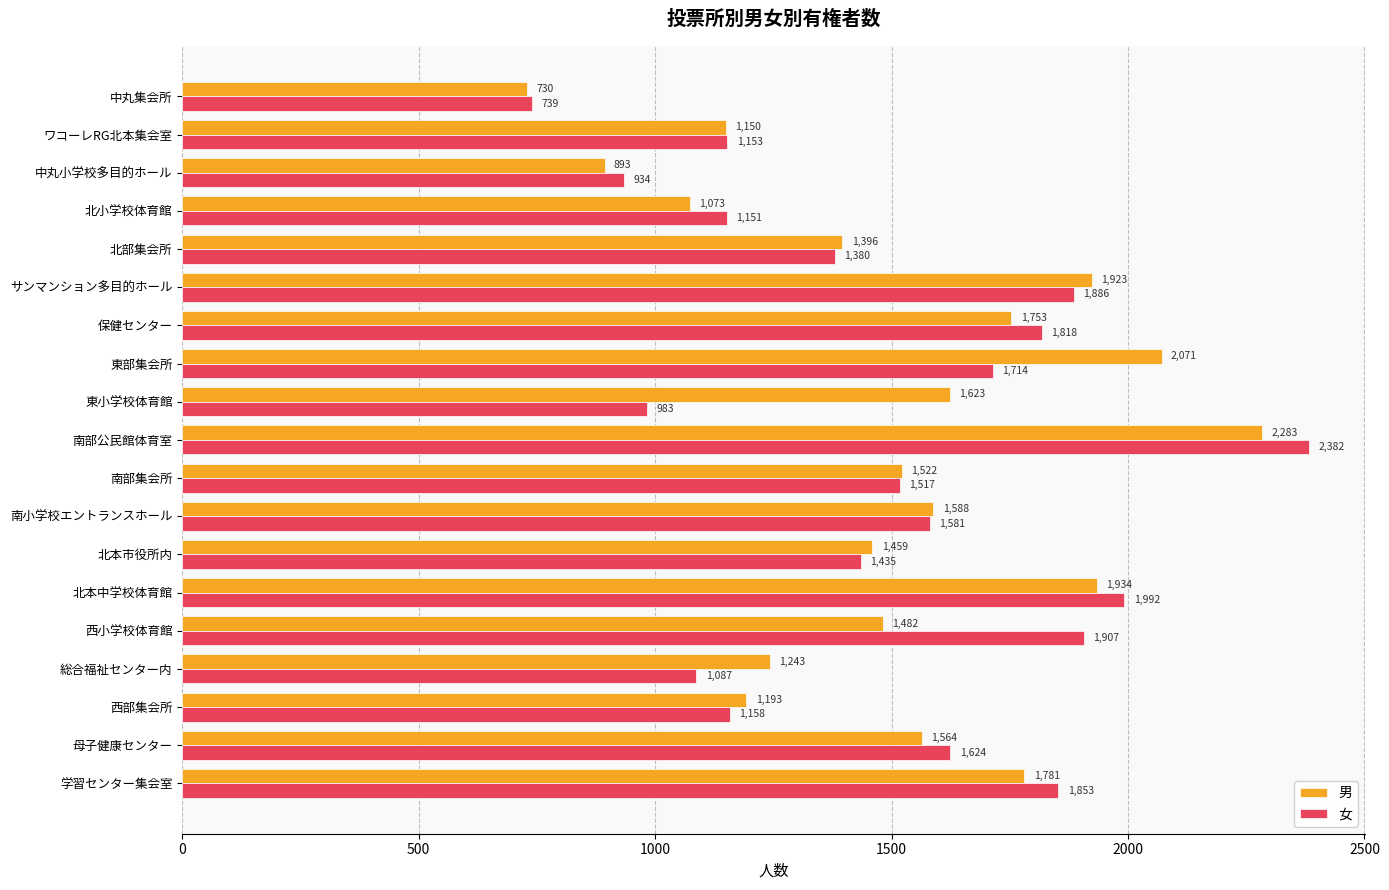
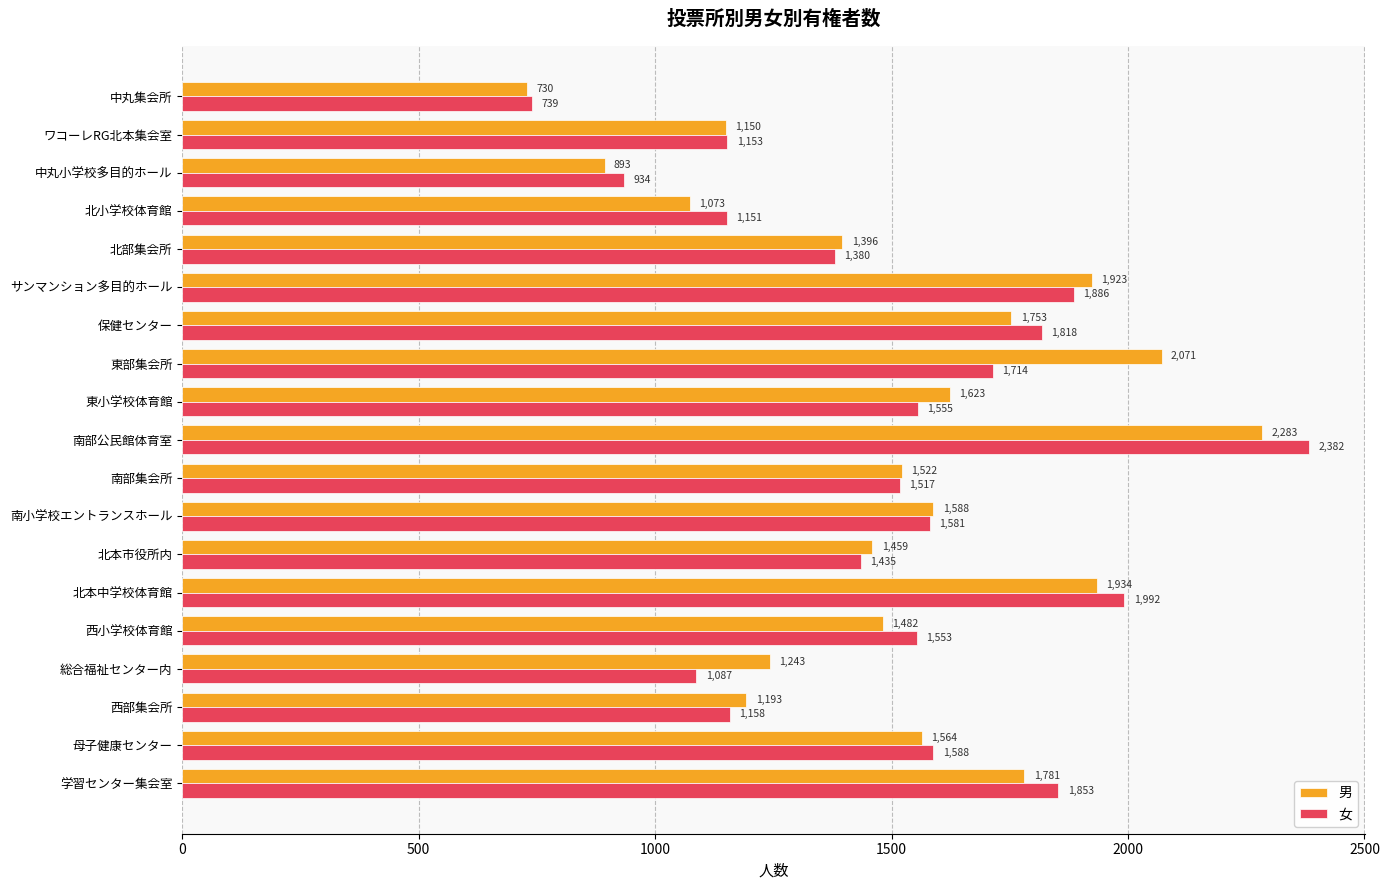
女, 東小学校体育館: 983 -> 1,555
女, 西小学校体育館: 1,907 -> 1,553
女, 母子健康センター: 1,624 -> 1,588
